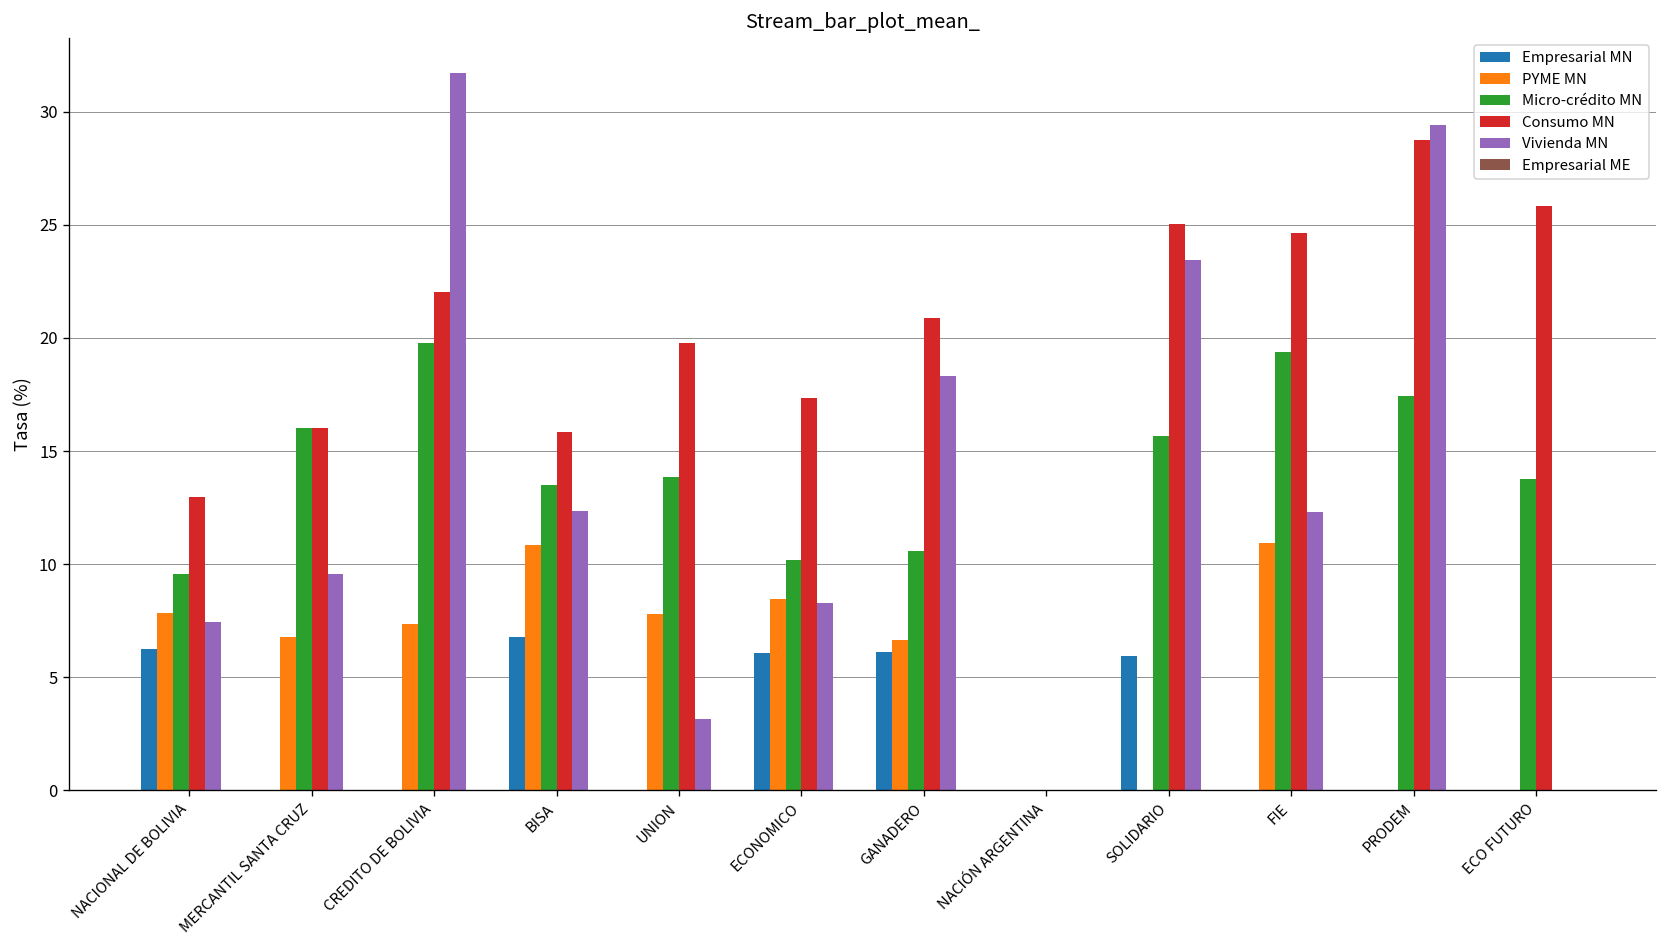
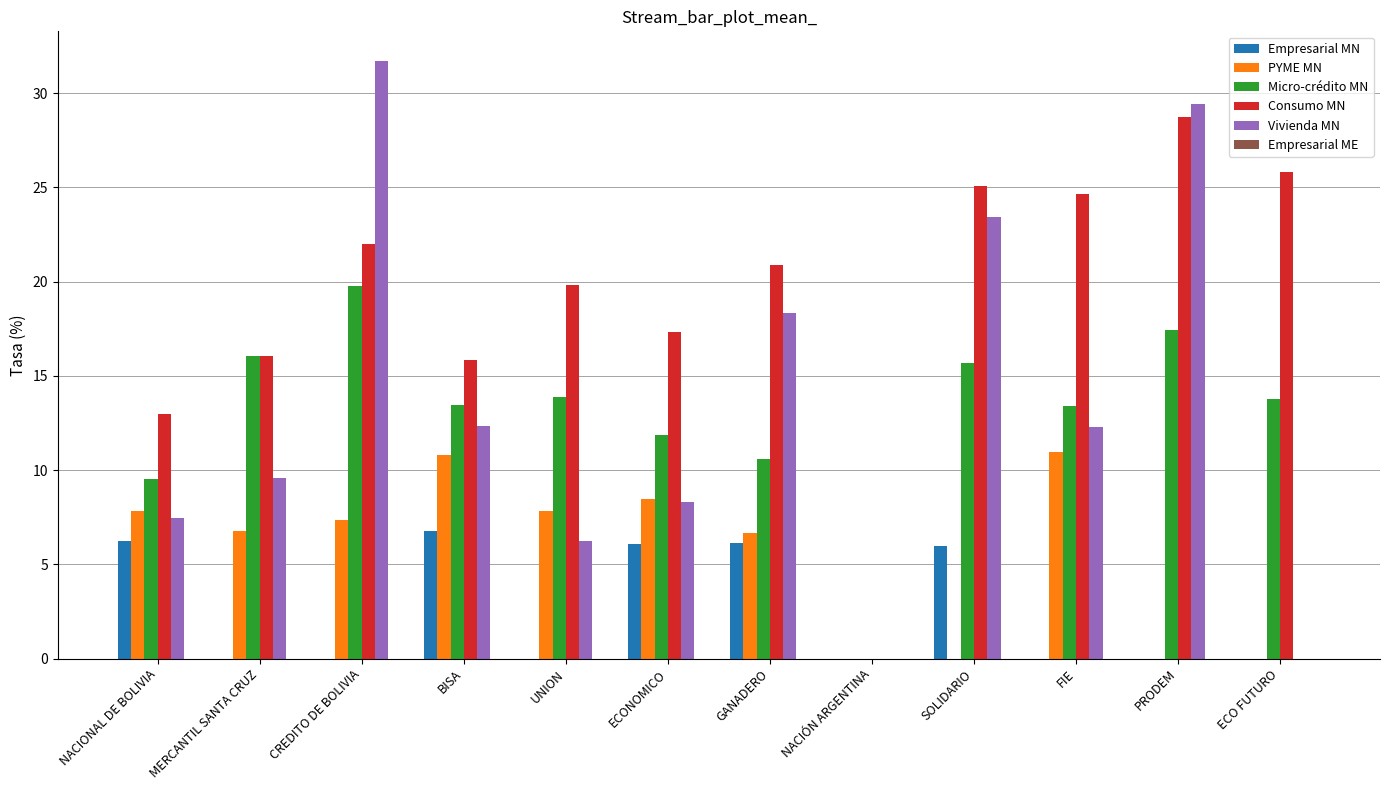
Vivienda MN, UNION: 3.2 -> 6.2
Micro-crédito MN, ECONOMICO: 10.2 -> 11.9
Micro-crédito MN, FIE: 19.4 -> 13.4
